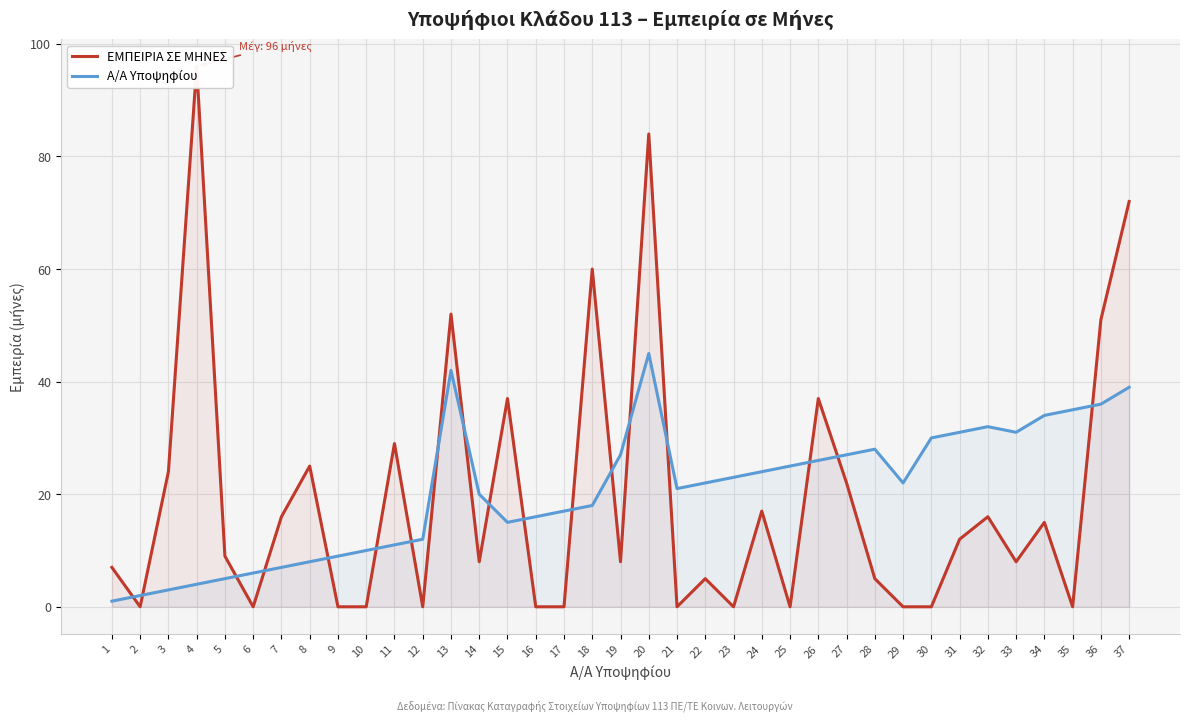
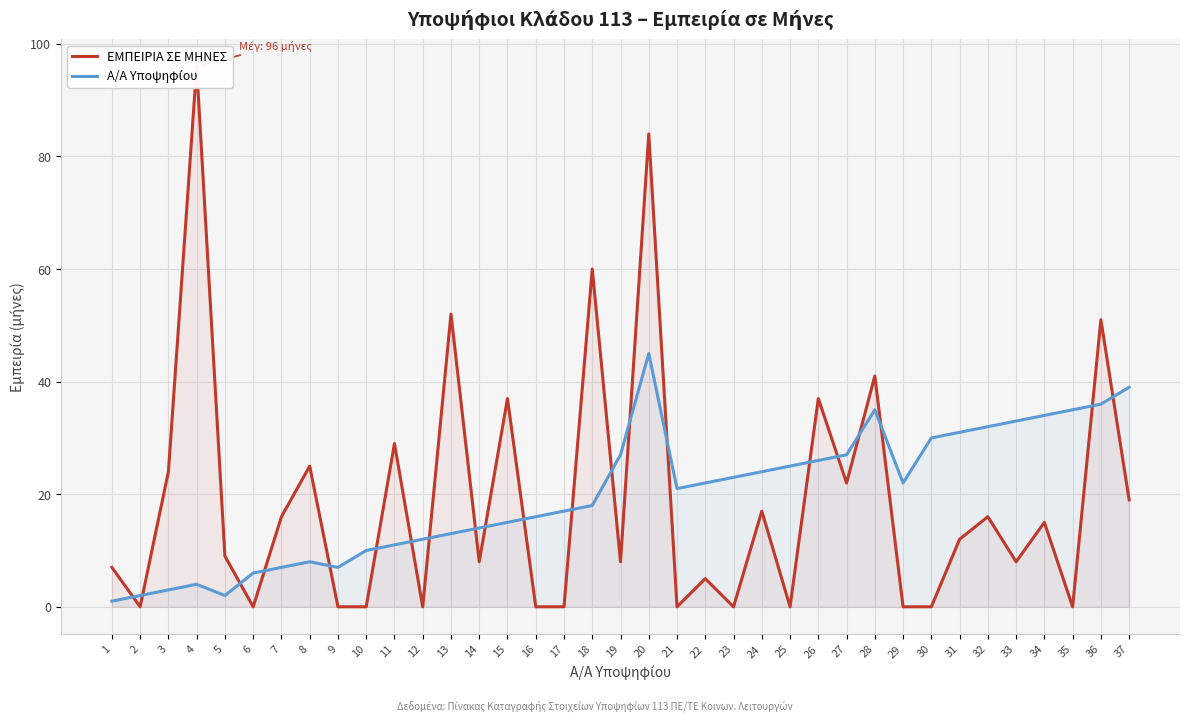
Α/Α Υποψηφίου, 5: 5 -> 2
Α/Α Υποψηφίου, 9: 9 -> 7
Α/Α Υποψηφίου, 13: 42 -> 13
Α/Α Υποψηφίου, 14: 20 -> 14
ΕΜΠΕΙΡΙΑ ΣΕ ΜΗΝΕΣ, 28: 5 -> 41
Α/Α Υποψηφίου, 28: 28 -> 35
Α/Α Υποψηφίου, 33: 31 -> 33
ΕΜΠΕΙΡΙΑ ΣΕ ΜΗΝΕΣ, 37: 72 -> 19
